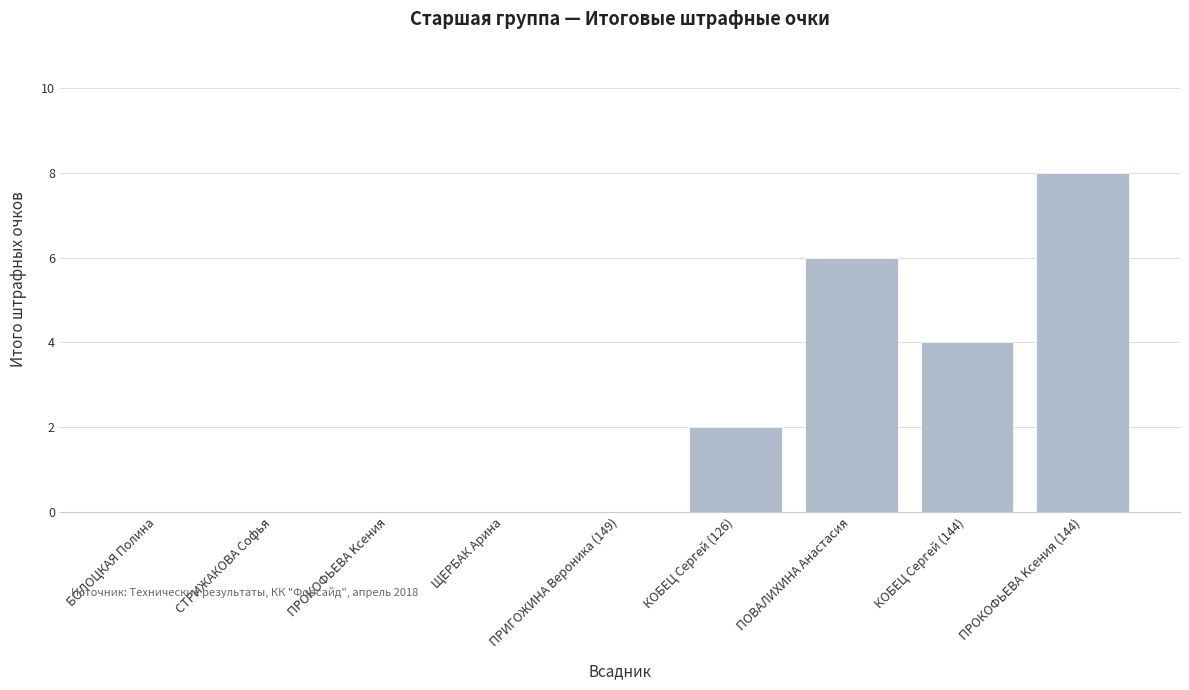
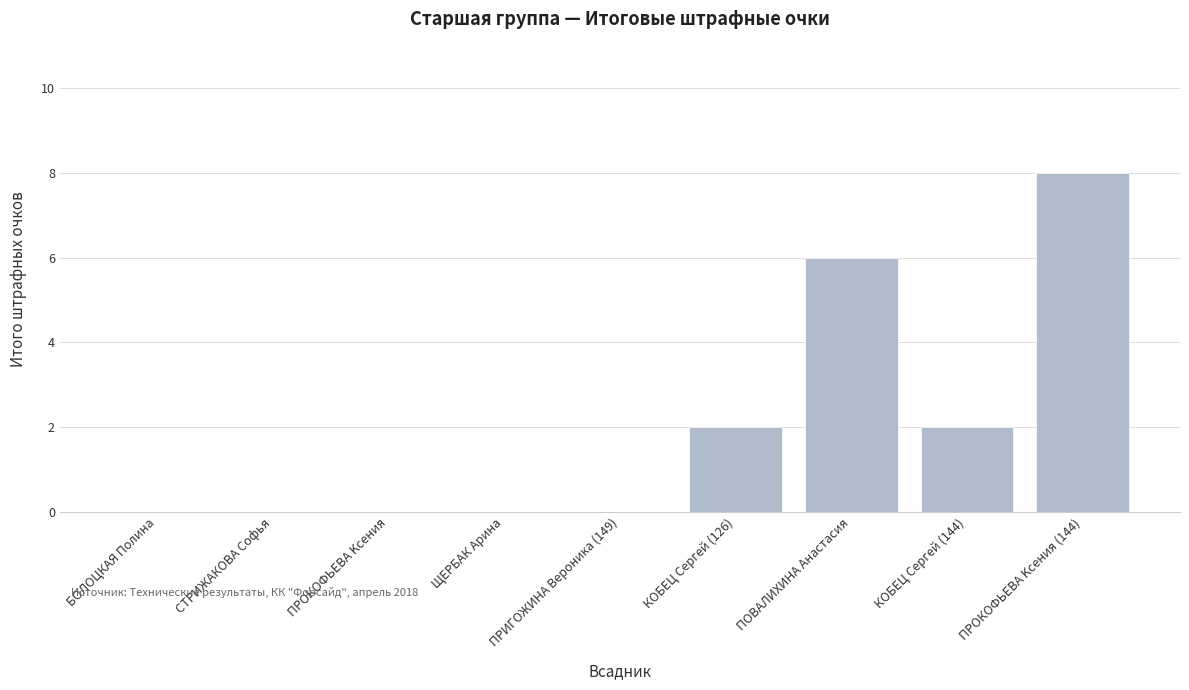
КОБЕЦ Сергей (144): 4 -> 2
